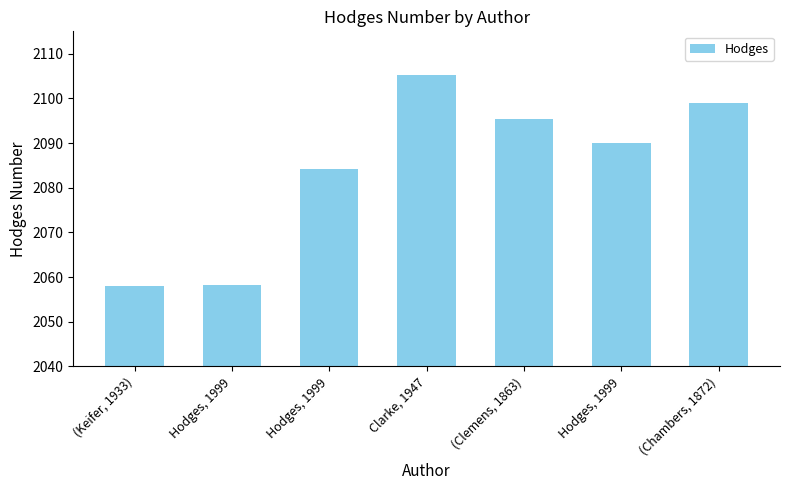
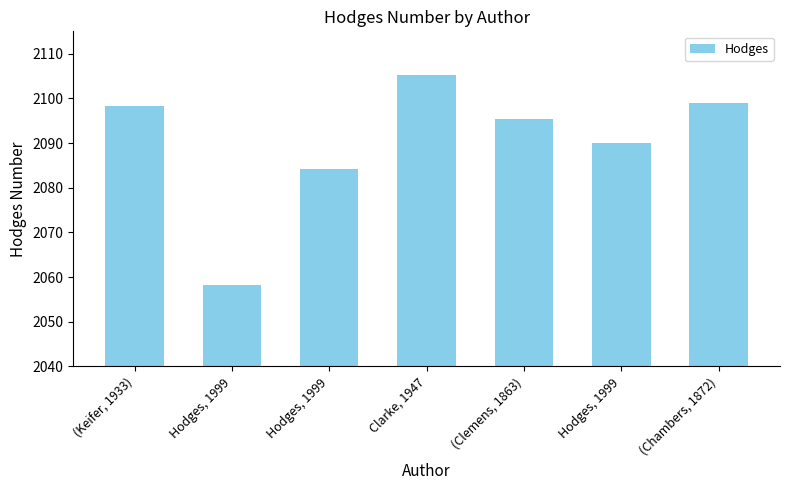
(Keifer, 1933): 2058 -> 2098
